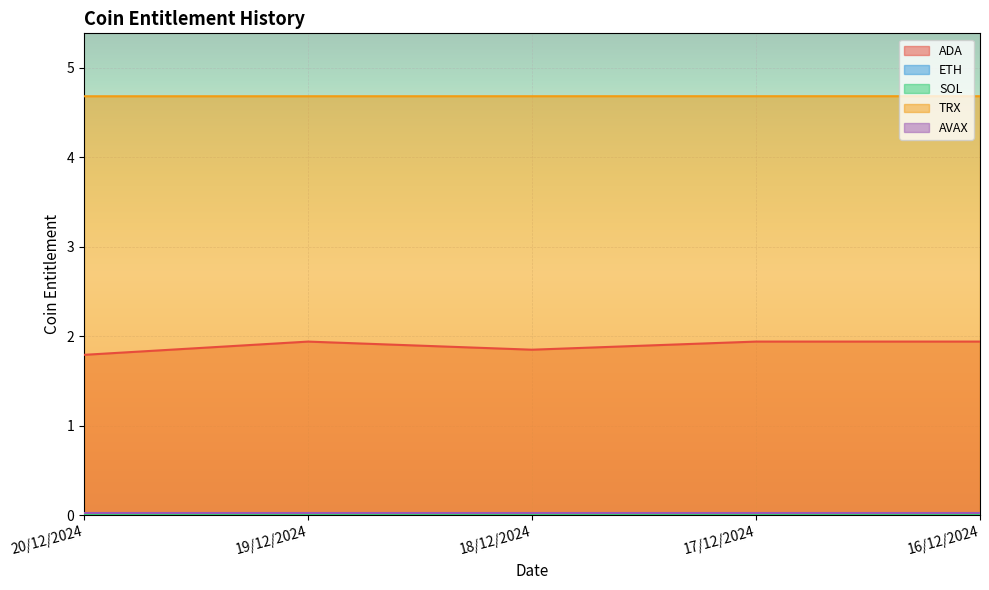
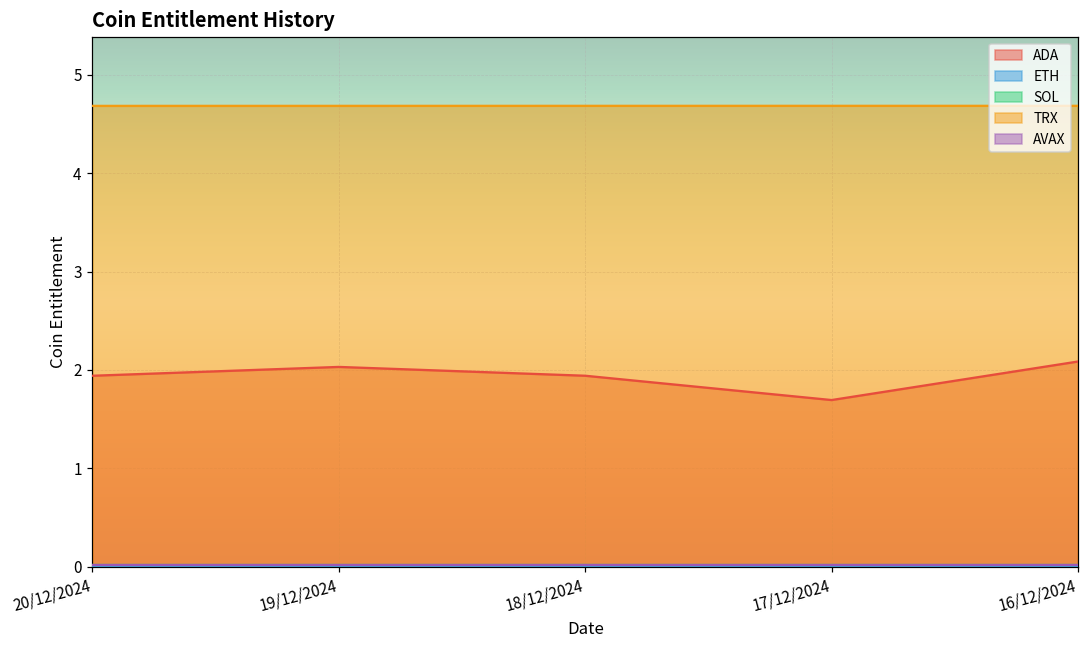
ADA, 20/12/2024: 1.8 -> 1.9
ADA, 19/12/2024: 1.9 -> 2.0
ADA, 18/12/2024: 1.85 -> 1.94
ADA, 17/12/2024: 1.9 -> 1.7
ADA, 16/12/2024: 1.9 -> 2.1
